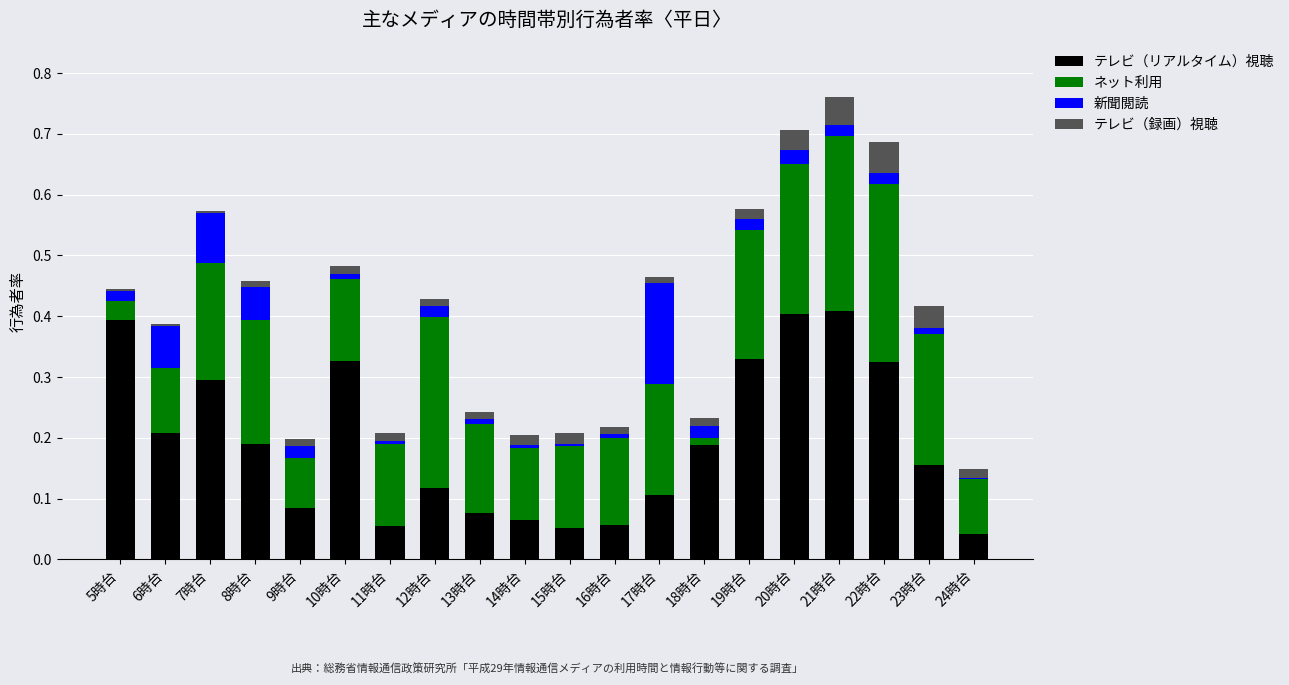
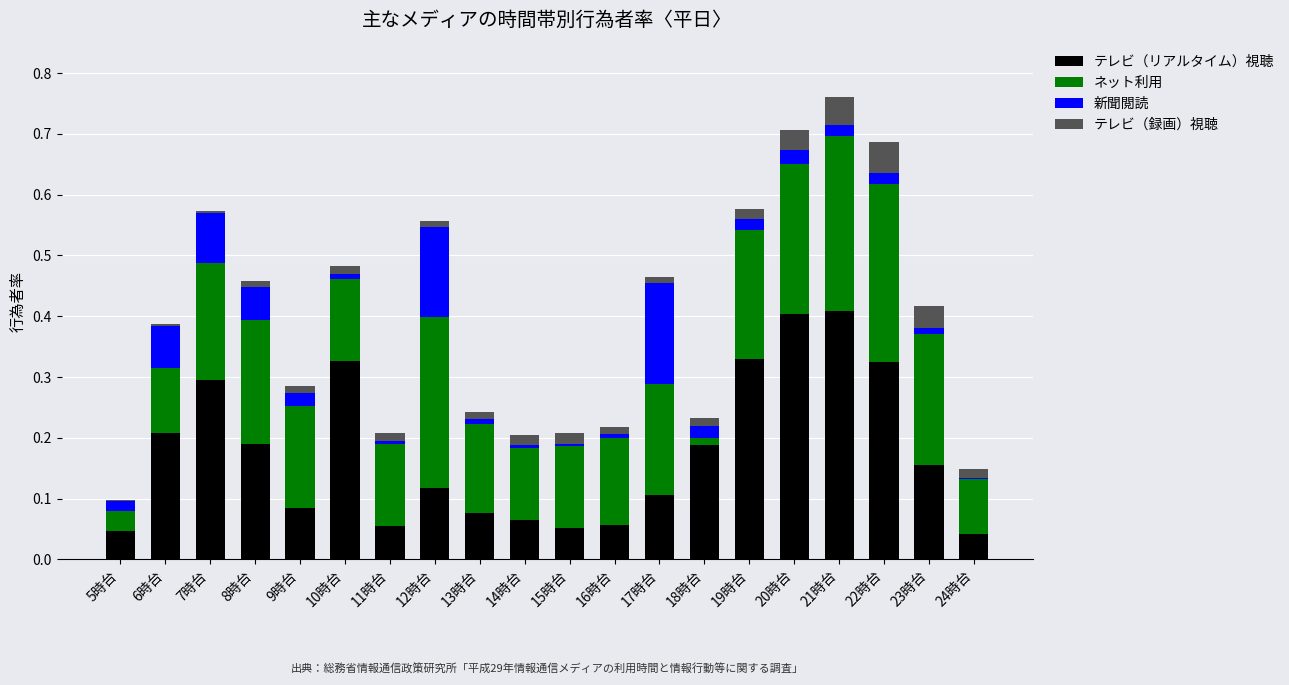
テレビ（リアルタイム）視聴, 5時台: 0.39 -> 0.05
ネット利用, 9時台: 0.08 -> 0.17
新聞閲読, 12時台: 0.02 -> 0.15
